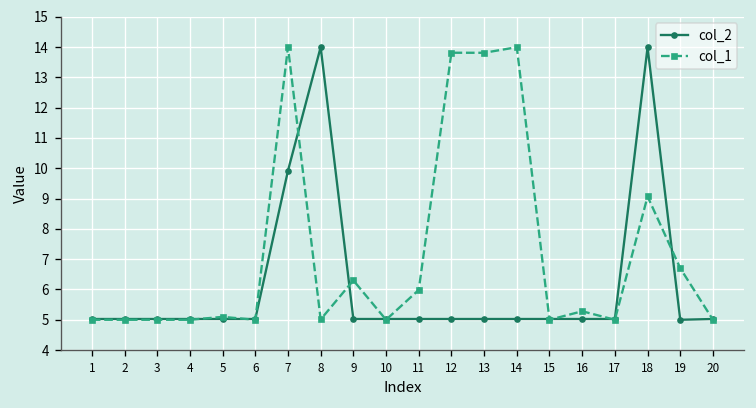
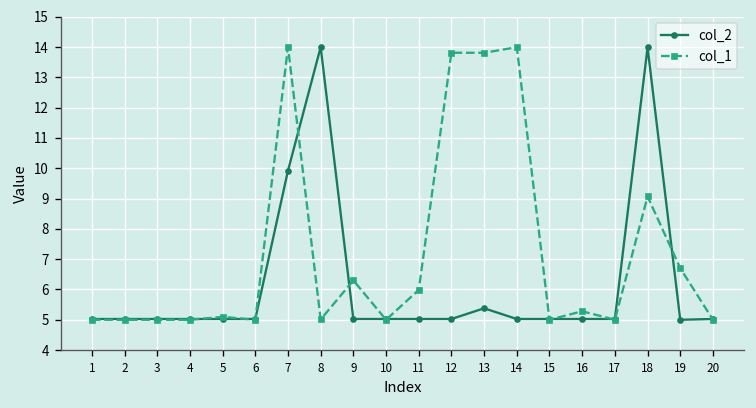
col_2, 13: 5.0 -> 5.4
